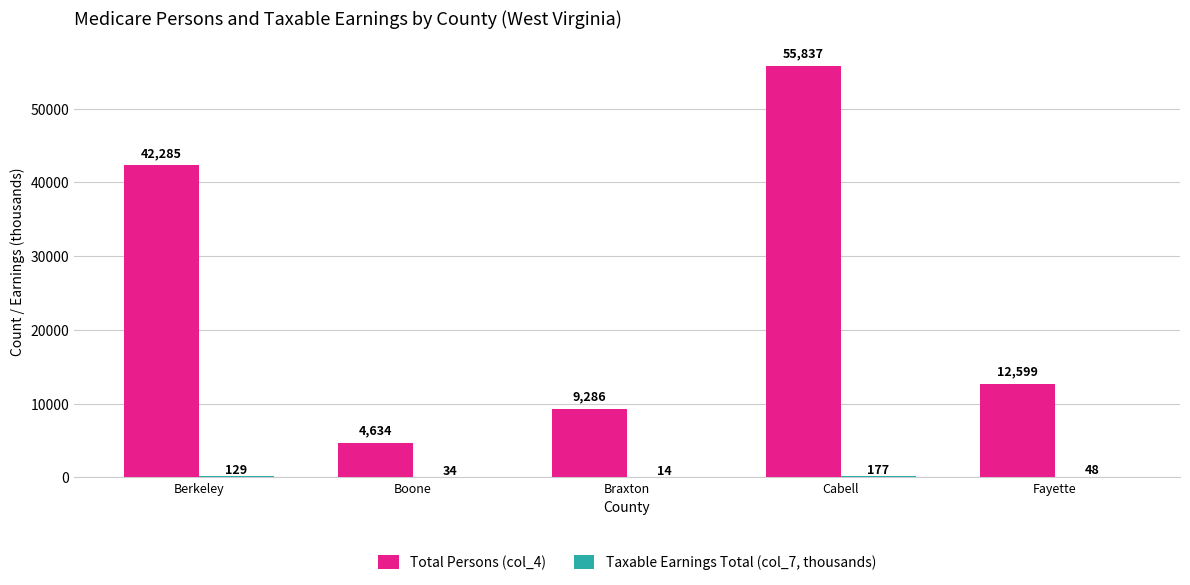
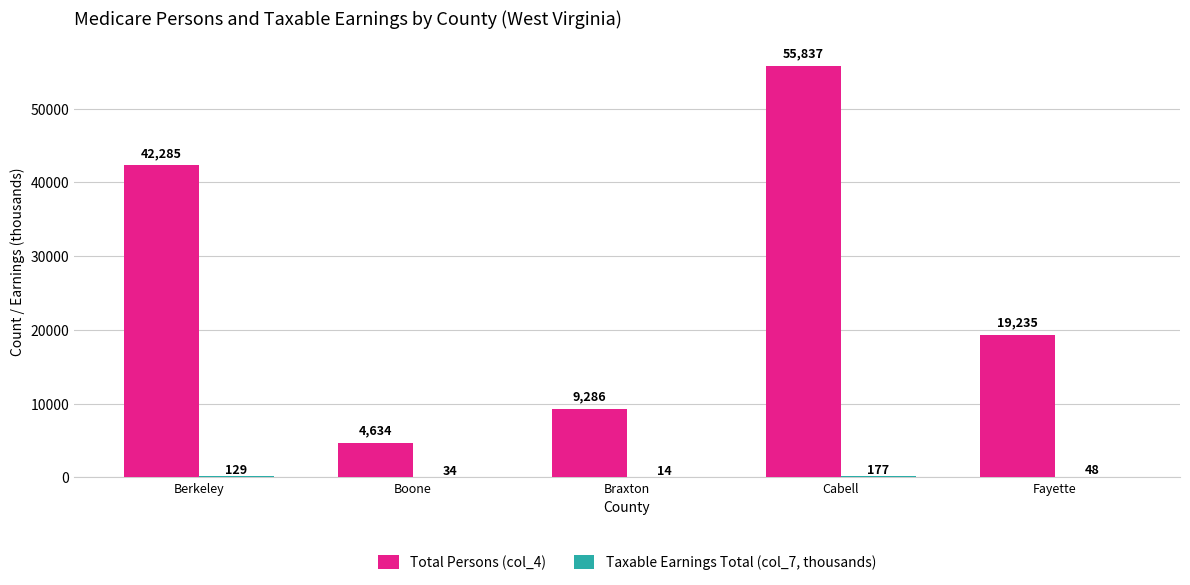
Total Persons (col_4), Fayette: 12,599 -> 19,235
